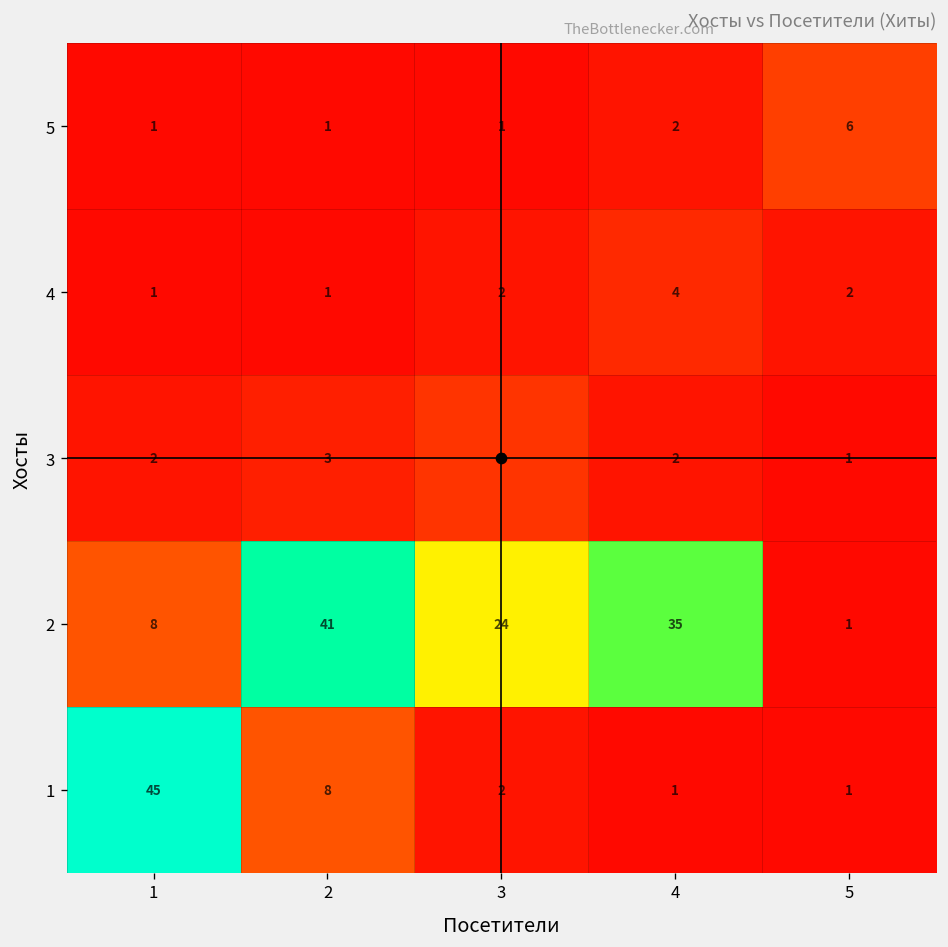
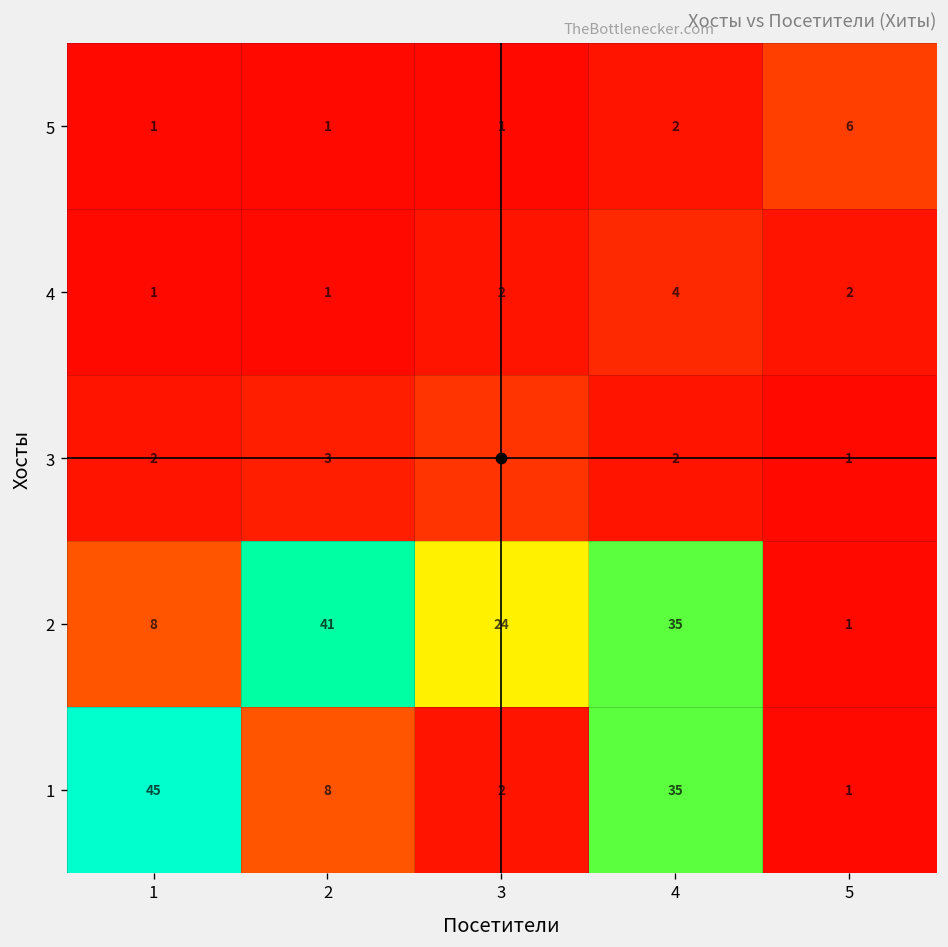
1, 4: 1 -> 35
